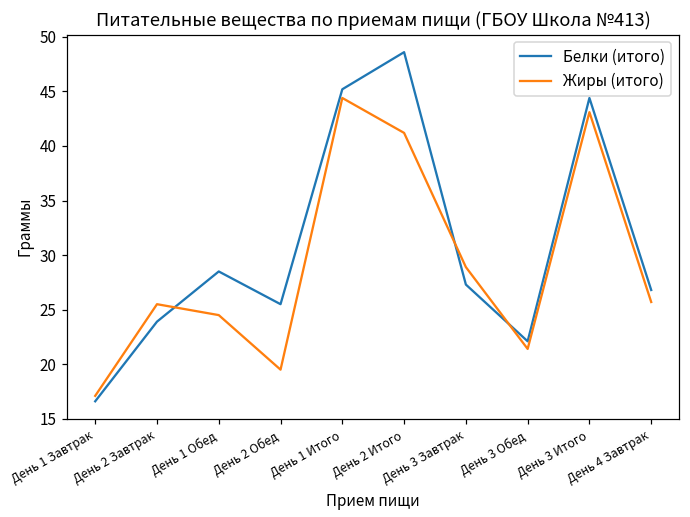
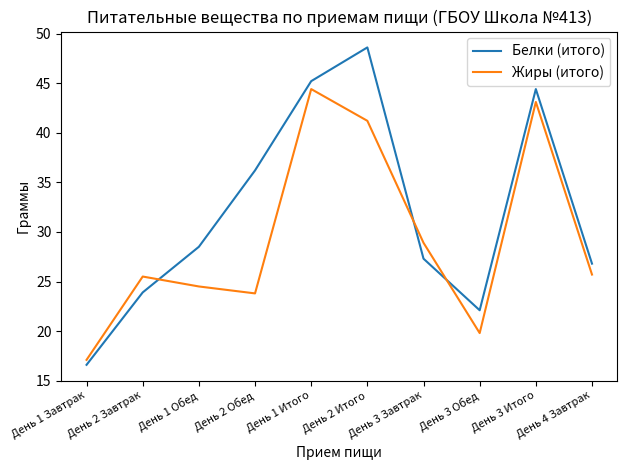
Белки (итого), День 2 Обед: 26 -> 36
Жиры (итого), День 2 Обед: 20 -> 24
Жиры (итого), День 3 Обед: 21 -> 20
